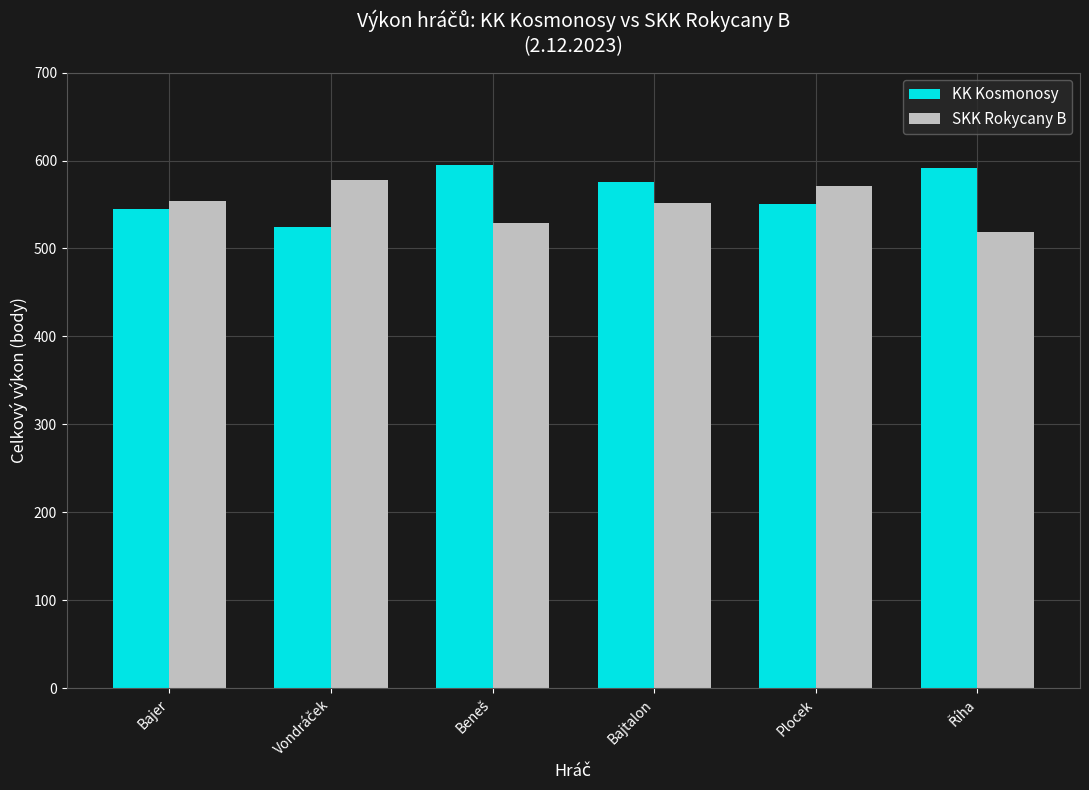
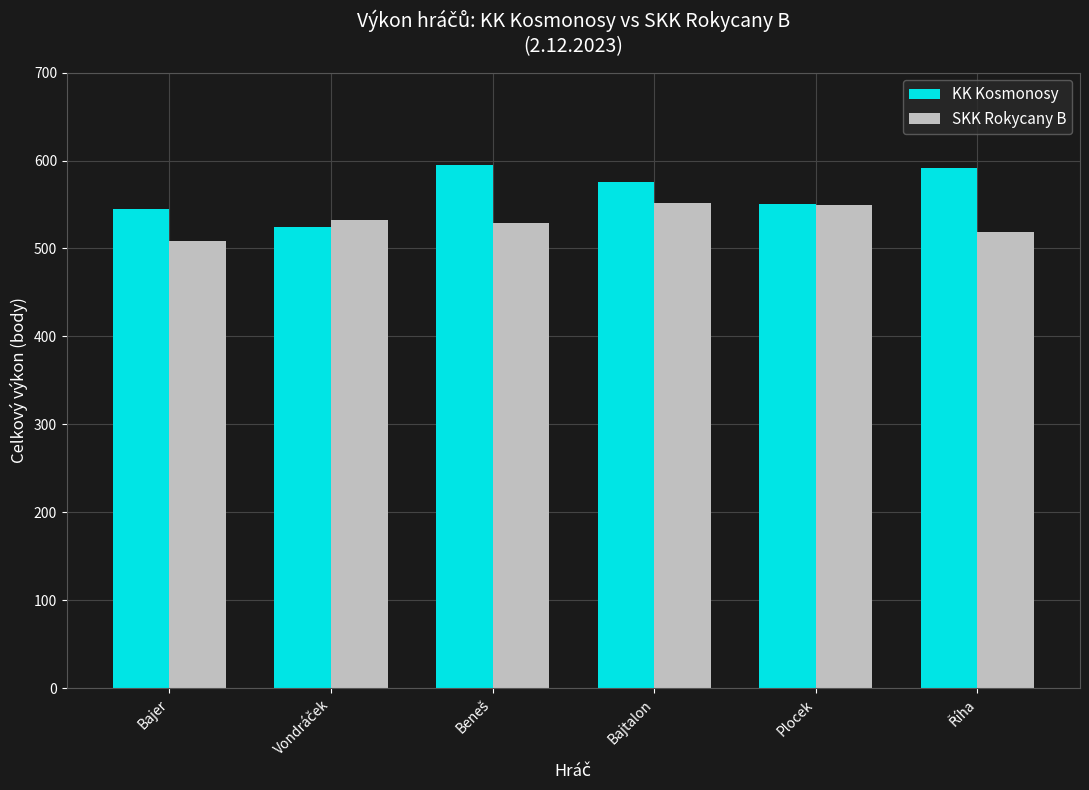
SKK Rokycany B, Bajer: 550 -> 510
SKK Rokycany B, Vondráček: 580 -> 530
SKK Rokycany B, Plocek: 570 -> 550
